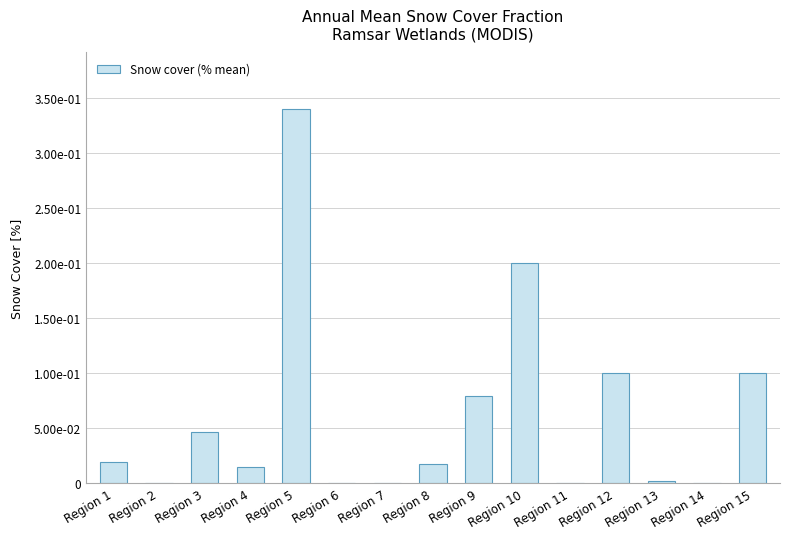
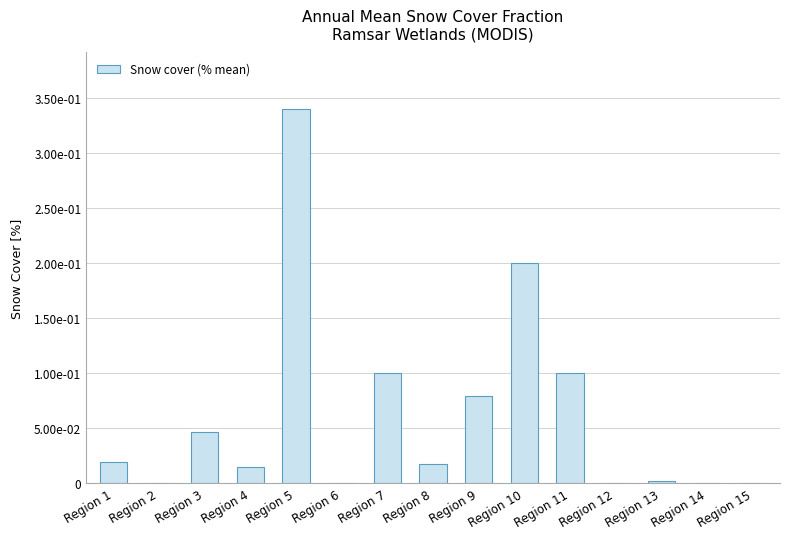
Region 7: 0.0 -> 0.1
Region 11: 0.0 -> 0.1
Region 12: 0.1 -> 0.0
Region 15: 0.1 -> 0.0
